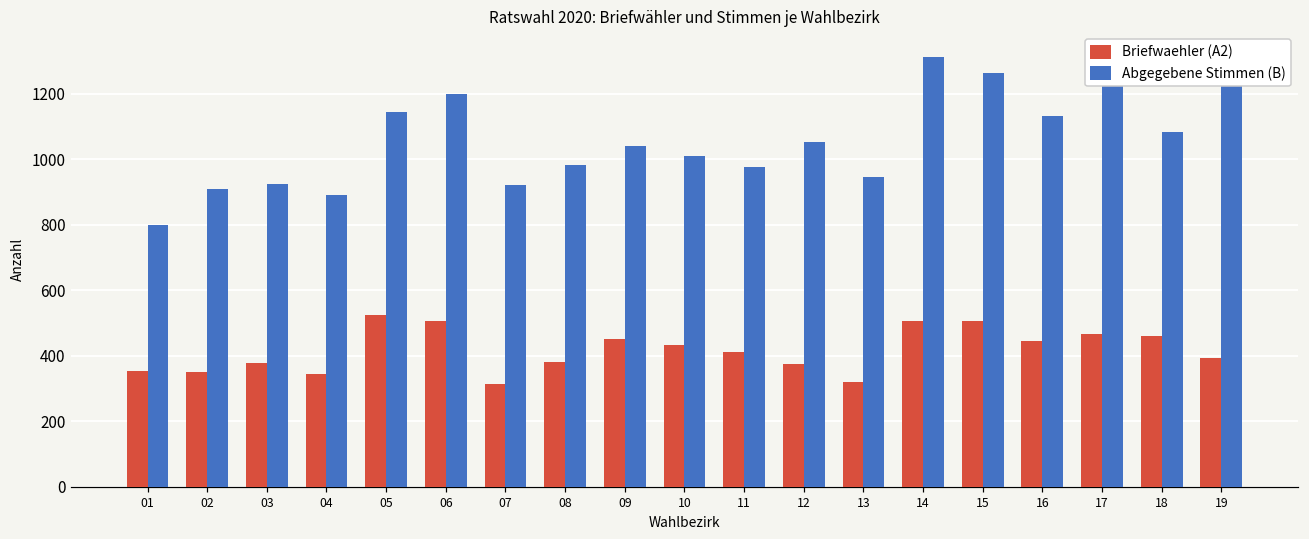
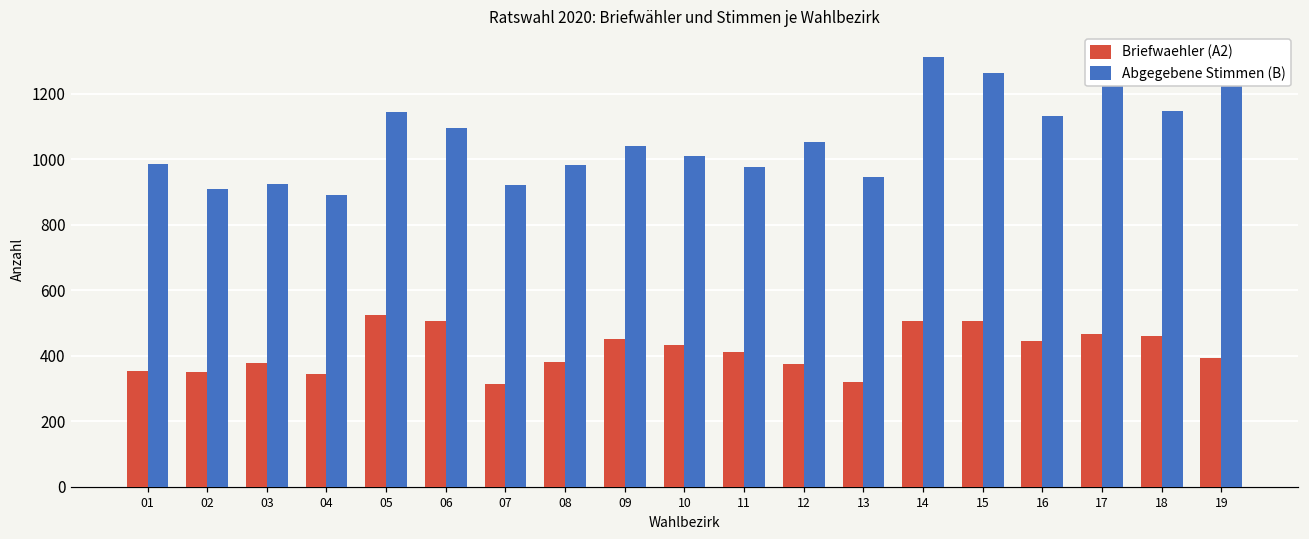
Abgegebene Stimmen (B), 01: 800 -> 990
Abgegebene Stimmen (B), 06: 1200 -> 1100
Abgegebene Stimmen (B), 18: 1080 -> 1150
